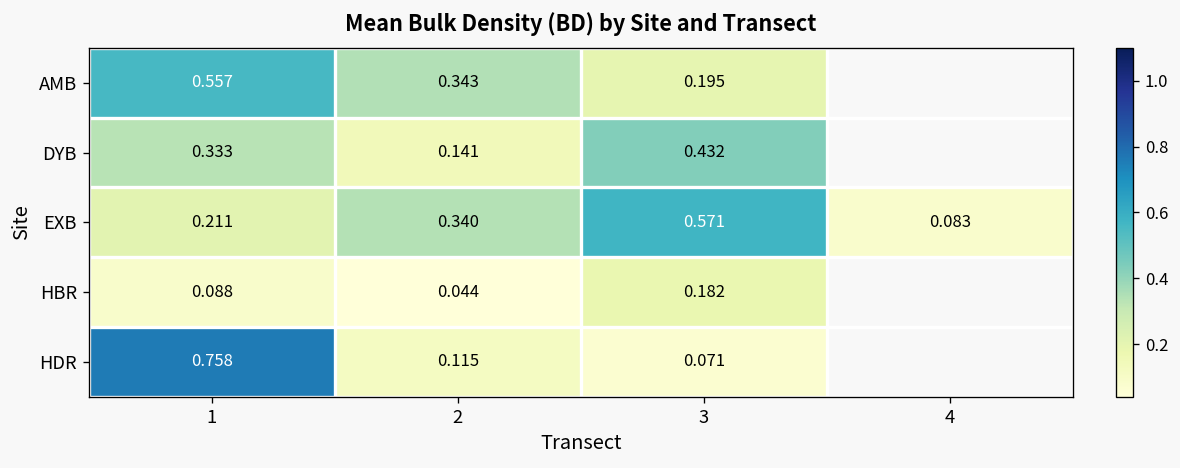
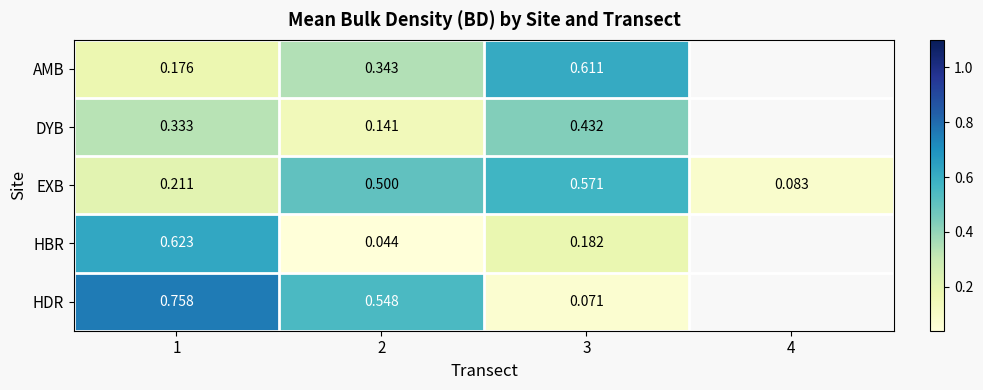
AMB, 1: 0.557 -> 0.176
AMB, 3: 0.195 -> 0.611
EXB, 2: 0.340 -> 0.500
HBR, 1: 0.088 -> 0.623
HDR, 2: 0.115 -> 0.548
